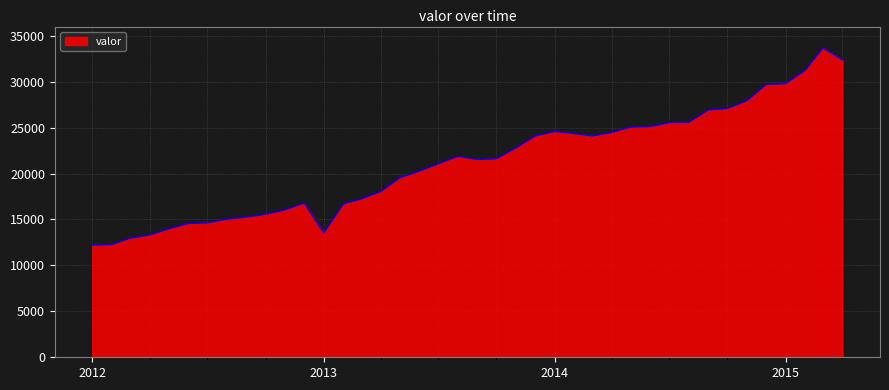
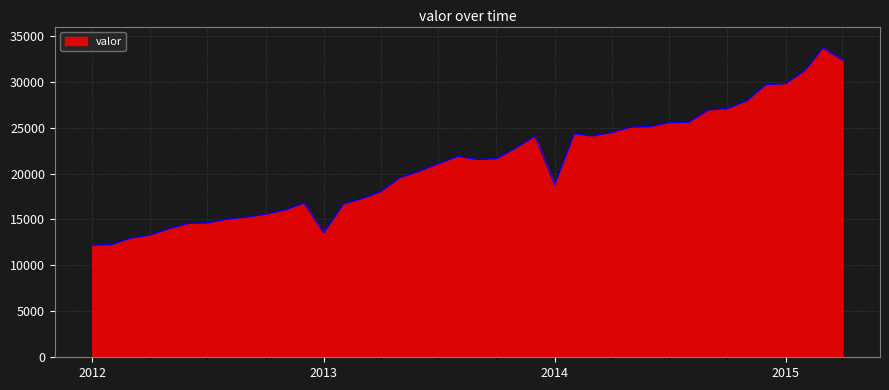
2014: 25000 -> 19000
